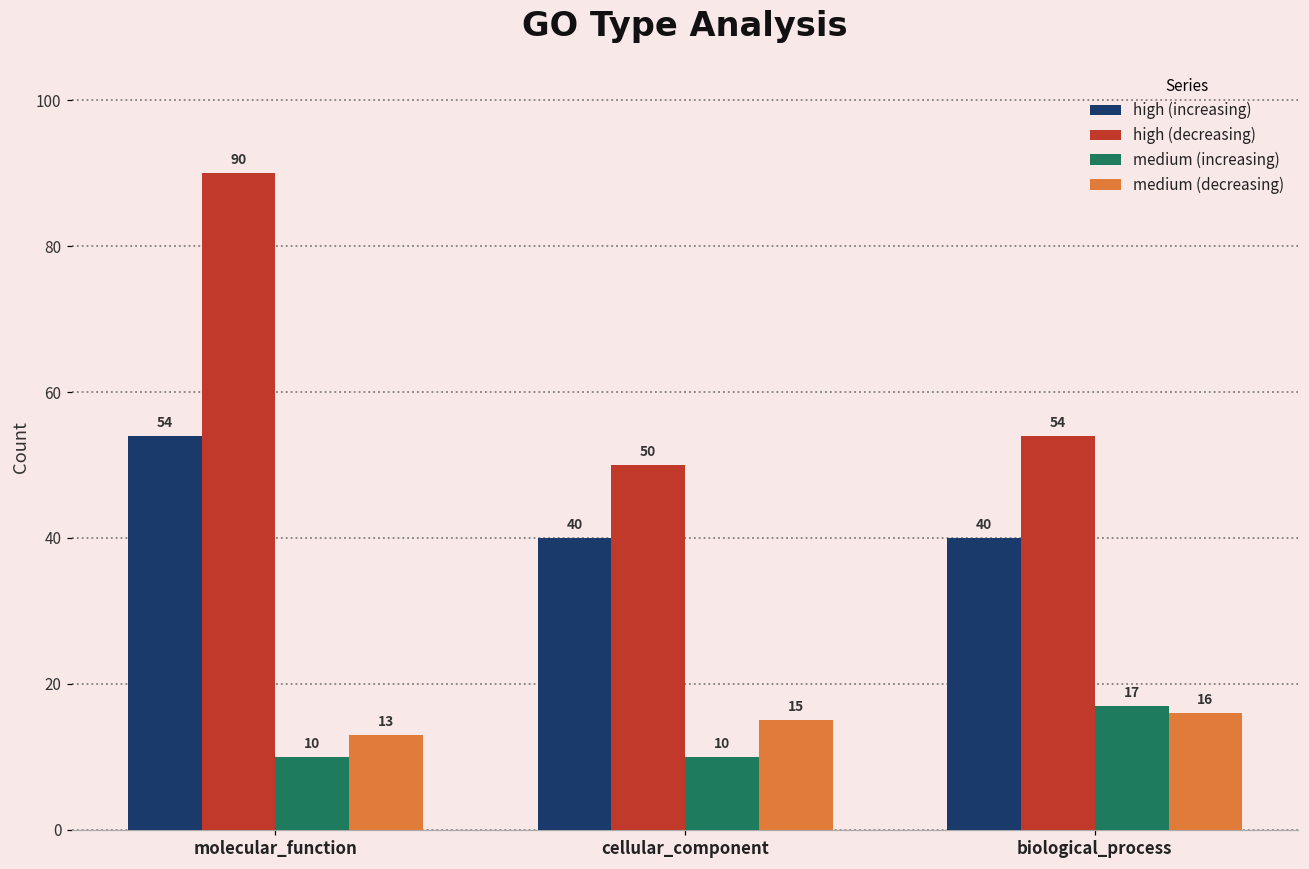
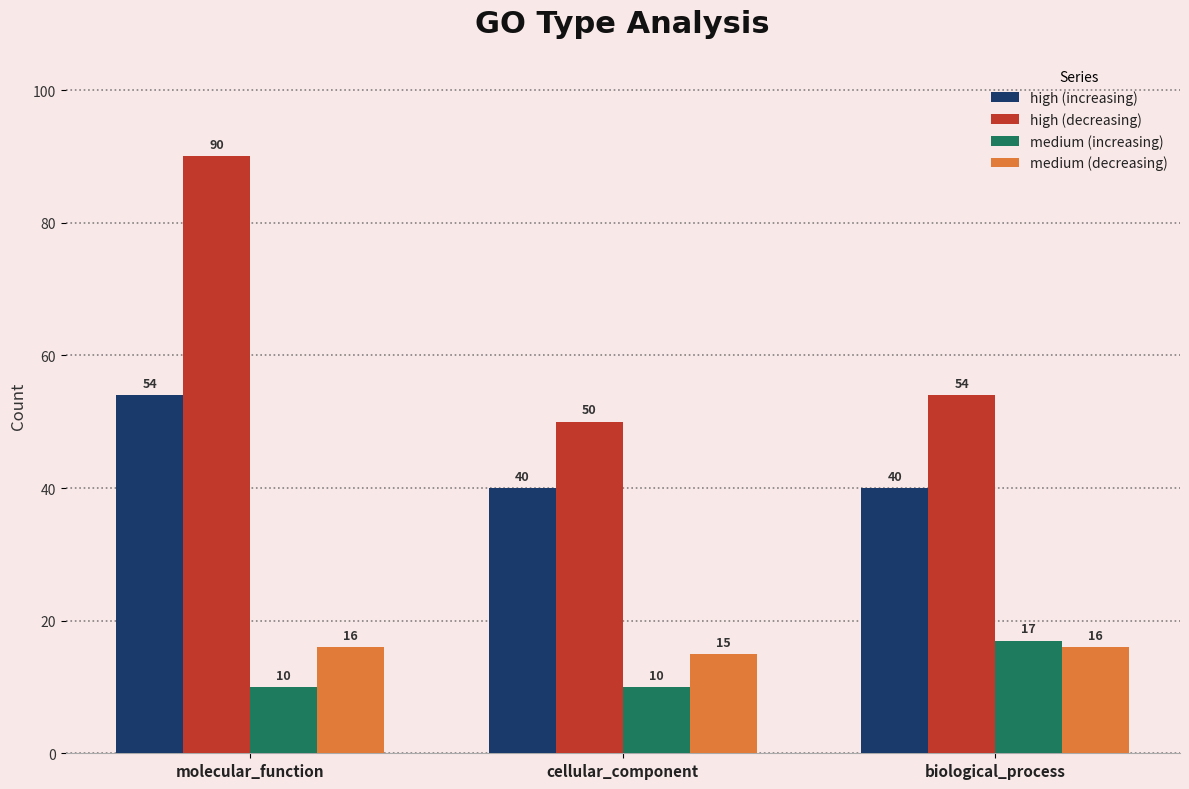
medium (decreasing), molecular_function: 13 -> 16
